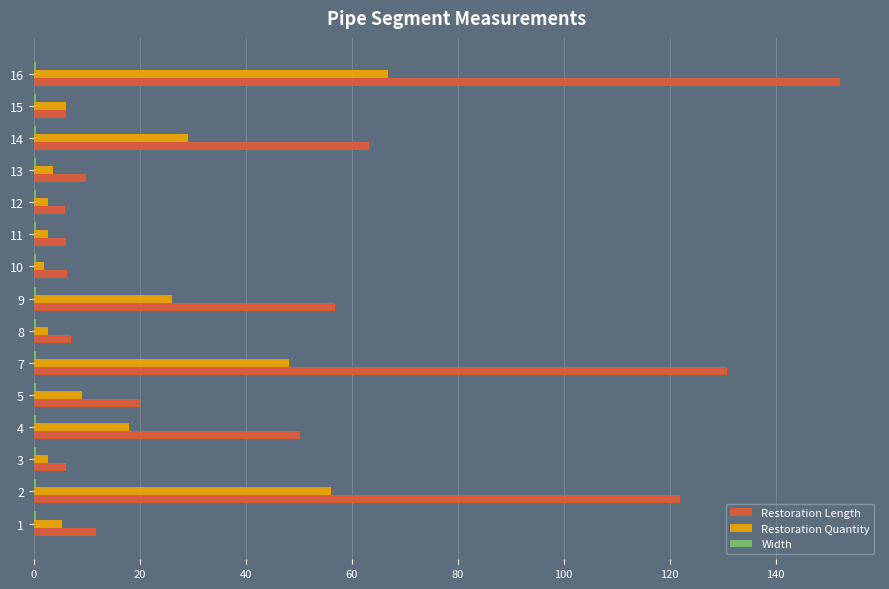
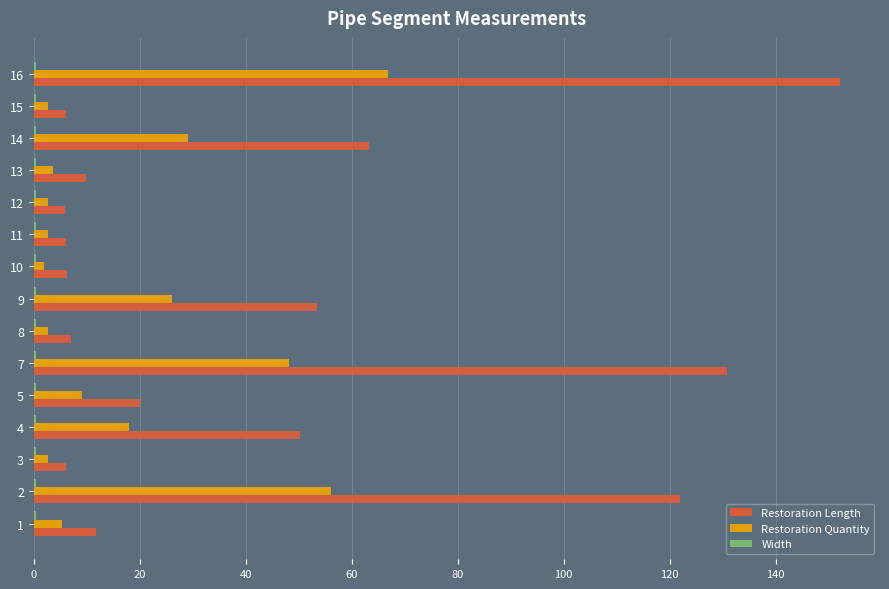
Restoration Quantity, 15: 6 -> 3
Restoration Length, 9: 57 -> 54
